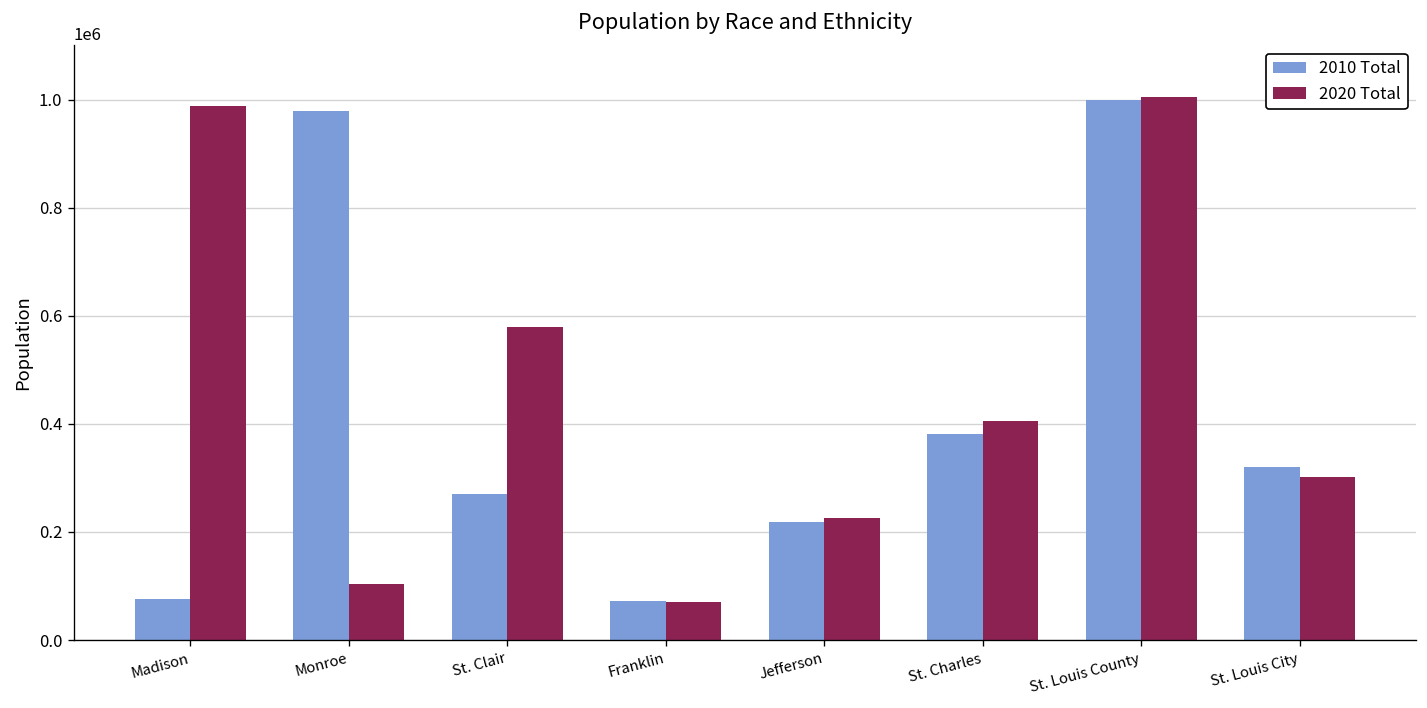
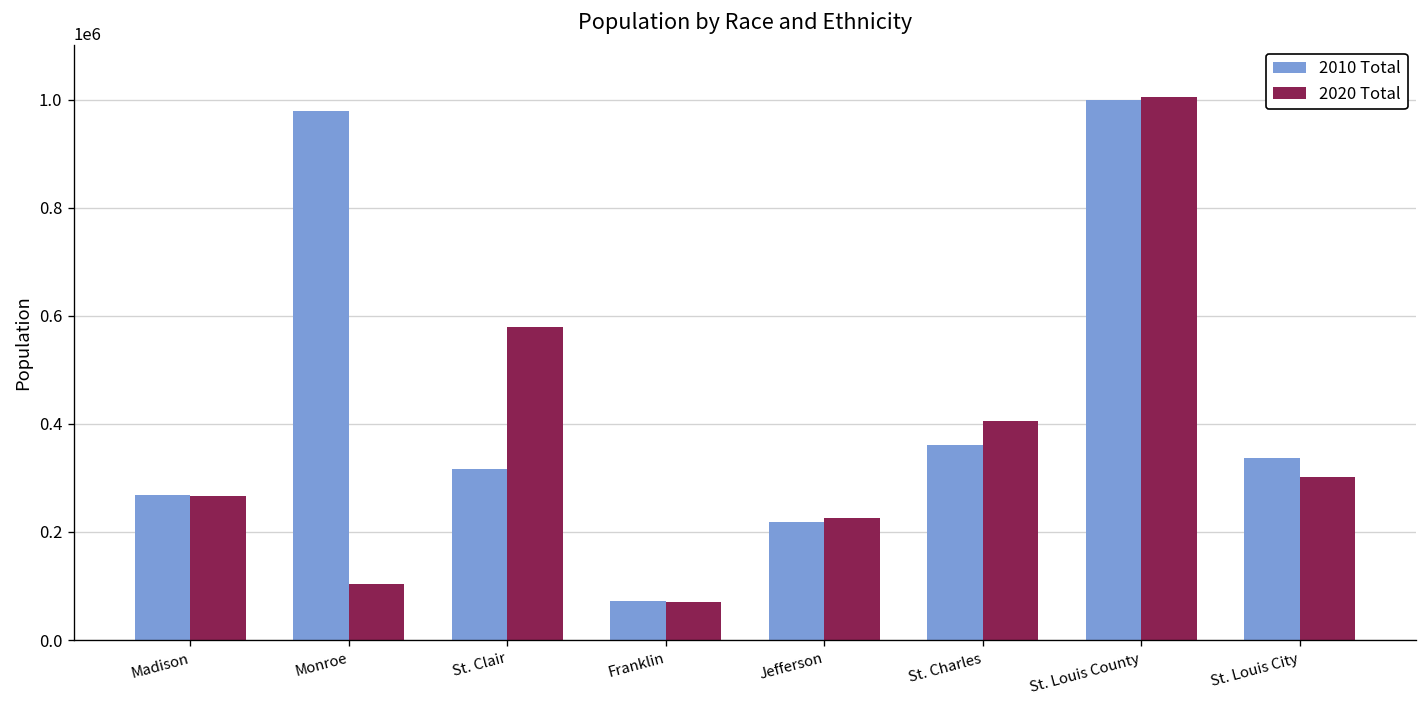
2010 Total, Madison: 80000 -> 270000
2020 Total, Madison: 990000 -> 270000
2010 Total, St. Clair: 270000 -> 320000
2010 Total, St. Charles: 380000 -> 360000
2010 Total, St. Louis City: 320000 -> 340000
